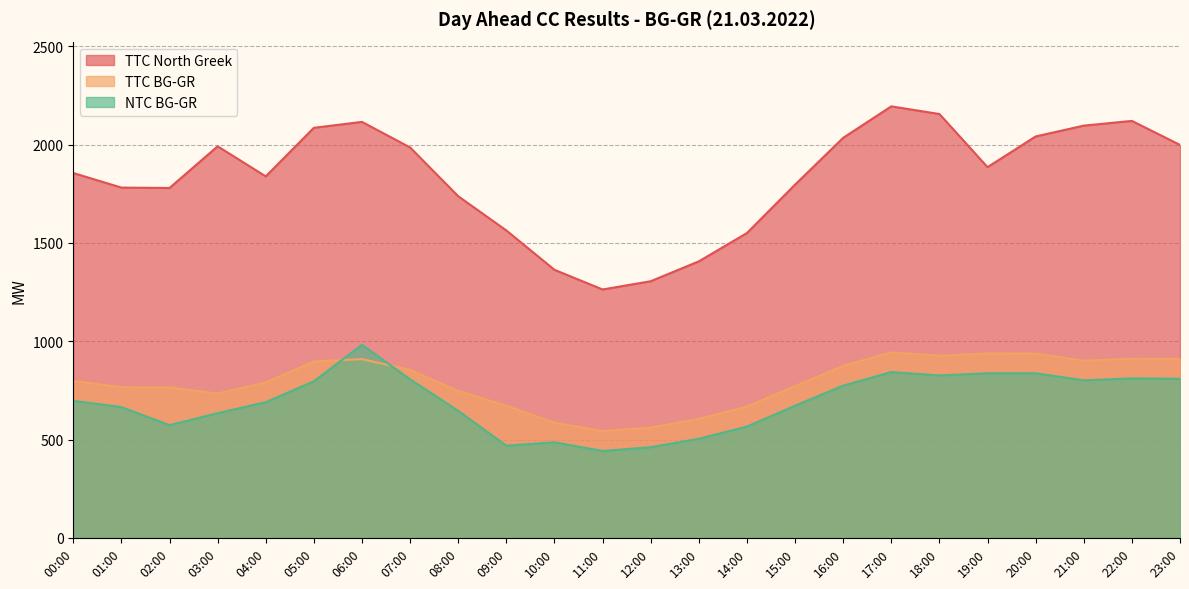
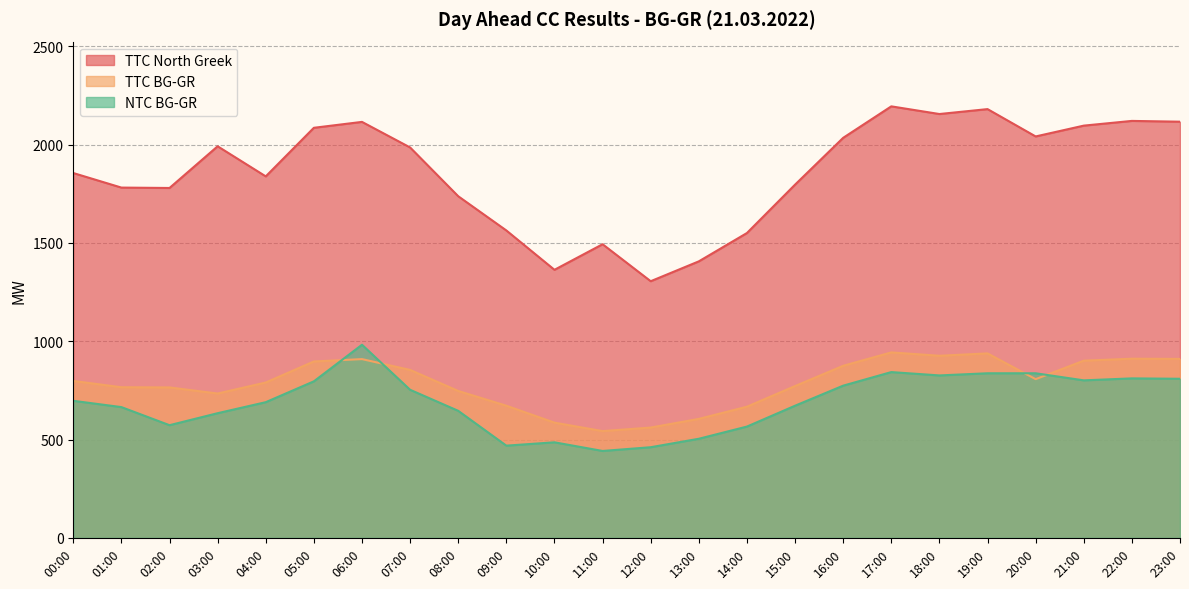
NTC BG-GR, 07:00: 810 -> 750
TTC North Greek, 11:00: 1260 -> 1490
TTC North Greek, 19:00: 1890 -> 2180
TTC BG-GR, 20:00: 940 -> 810
TTC North Greek, 23:00: 2000 -> 2120
